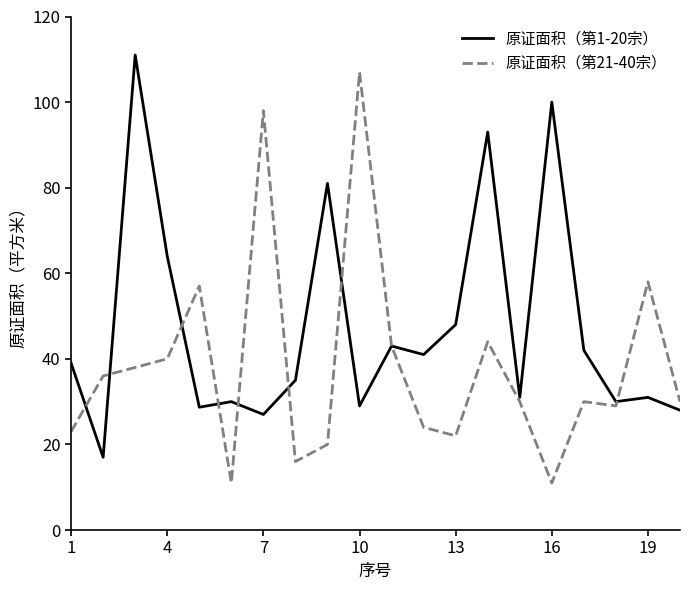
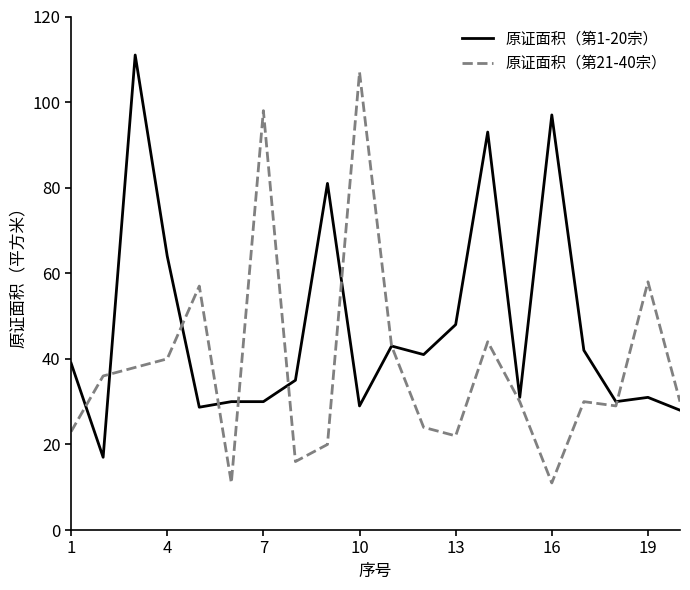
原证面积（第1-20宗）, 7: 27 -> 30
原证面积（第1-20宗）, 16: 100 -> 97
